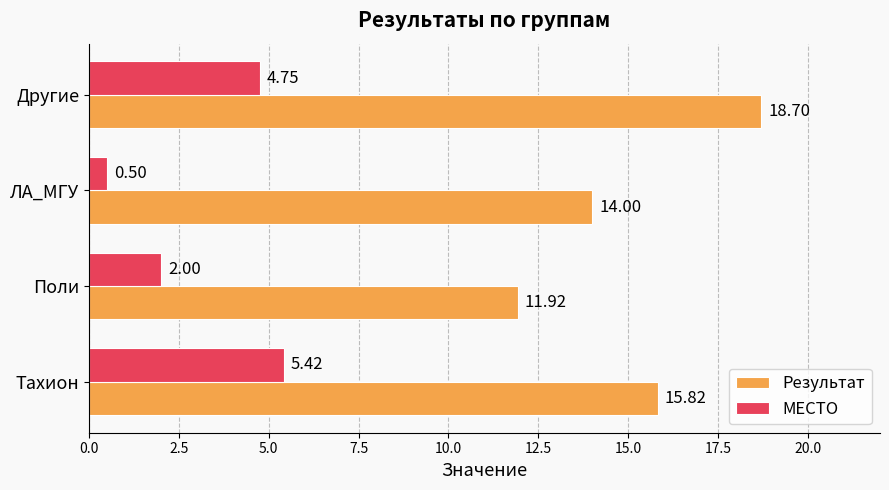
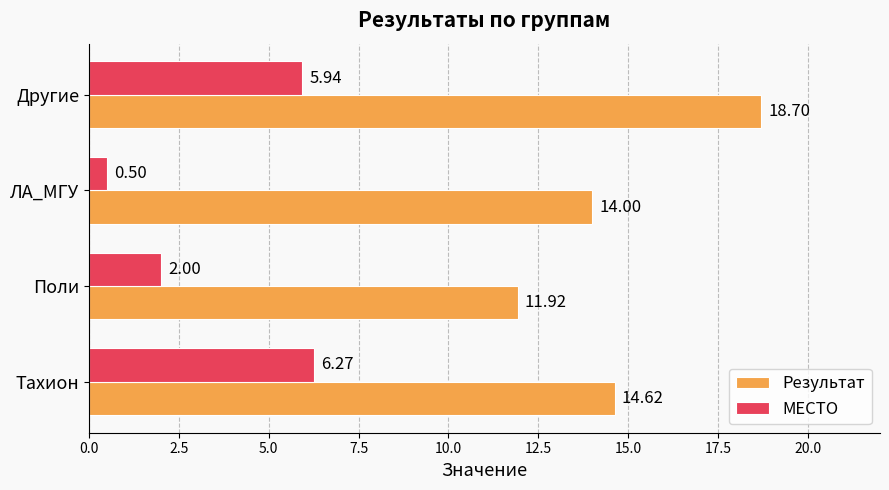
МЕСТО, Другие: 4.75 -> 5.94
МЕСТО, Тахион: 5.42 -> 6.27
Результат, Тахион: 15.82 -> 14.62
